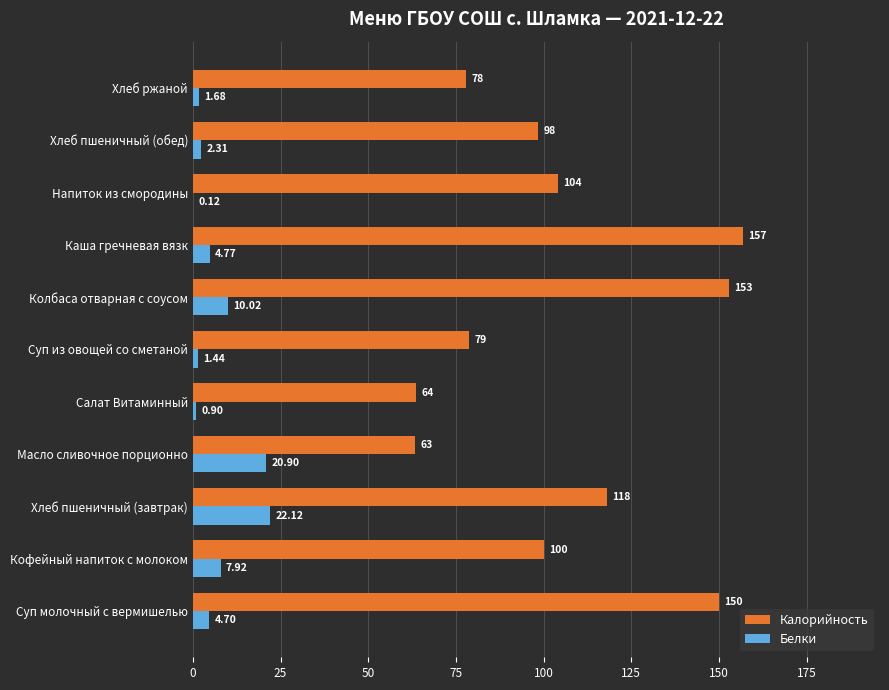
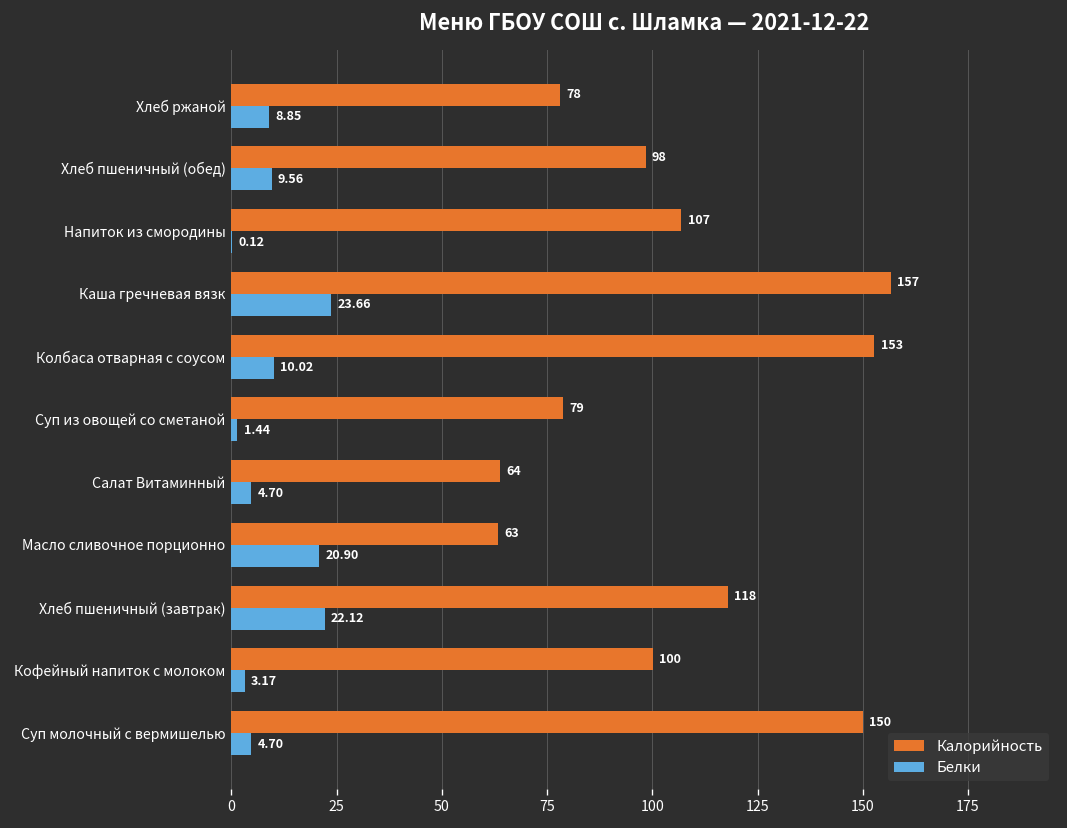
Белки, Хлеб ржаной: 1.68 -> 8.85
Белки, Хлеб пшеничный (обед): 2.31 -> 9.56
Калорийность, Напиток из смородины: 104 -> 107
Белки, Каша гречневая вязк: 4.77 -> 23.66
Белки, Салат Витаминный: 0.90 -> 4.70
Белки, Кофейный напиток с молоком: 7.92 -> 3.17
